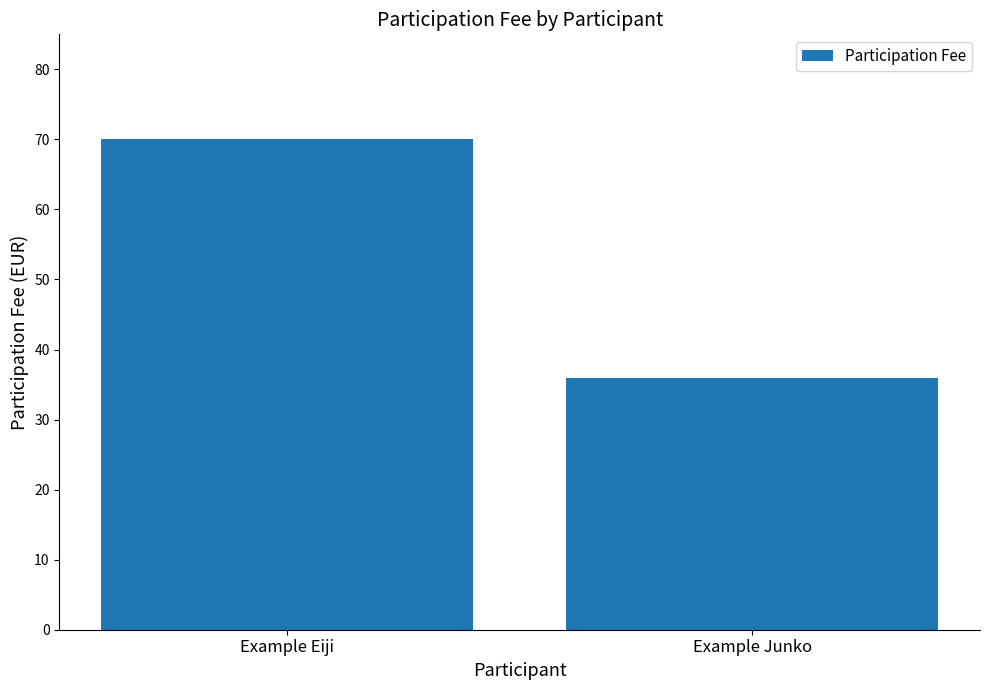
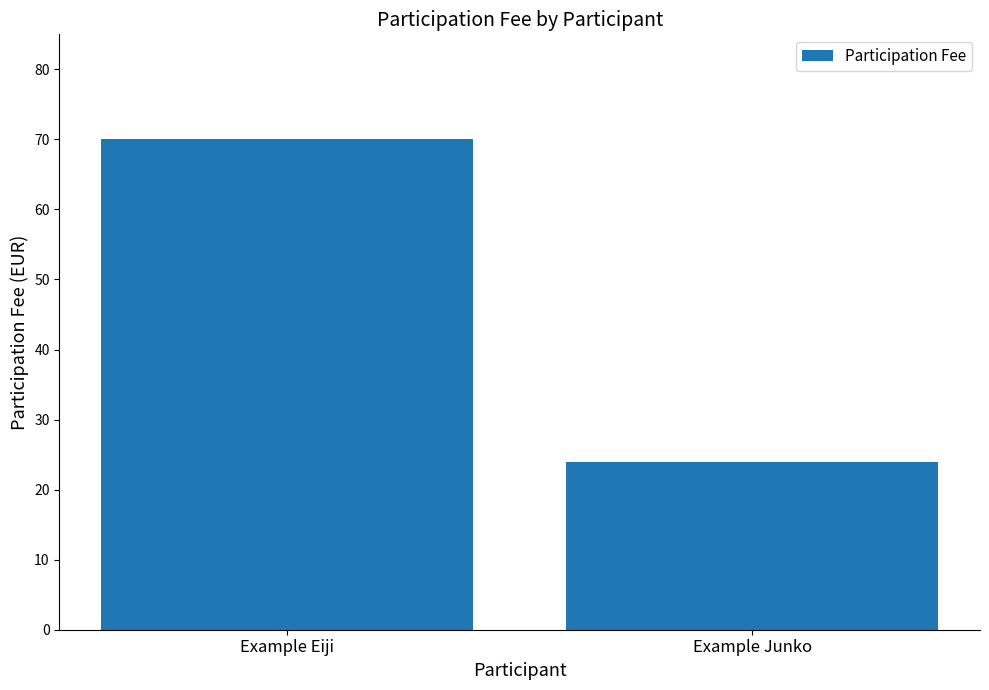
Example Junko: 36 -> 24
